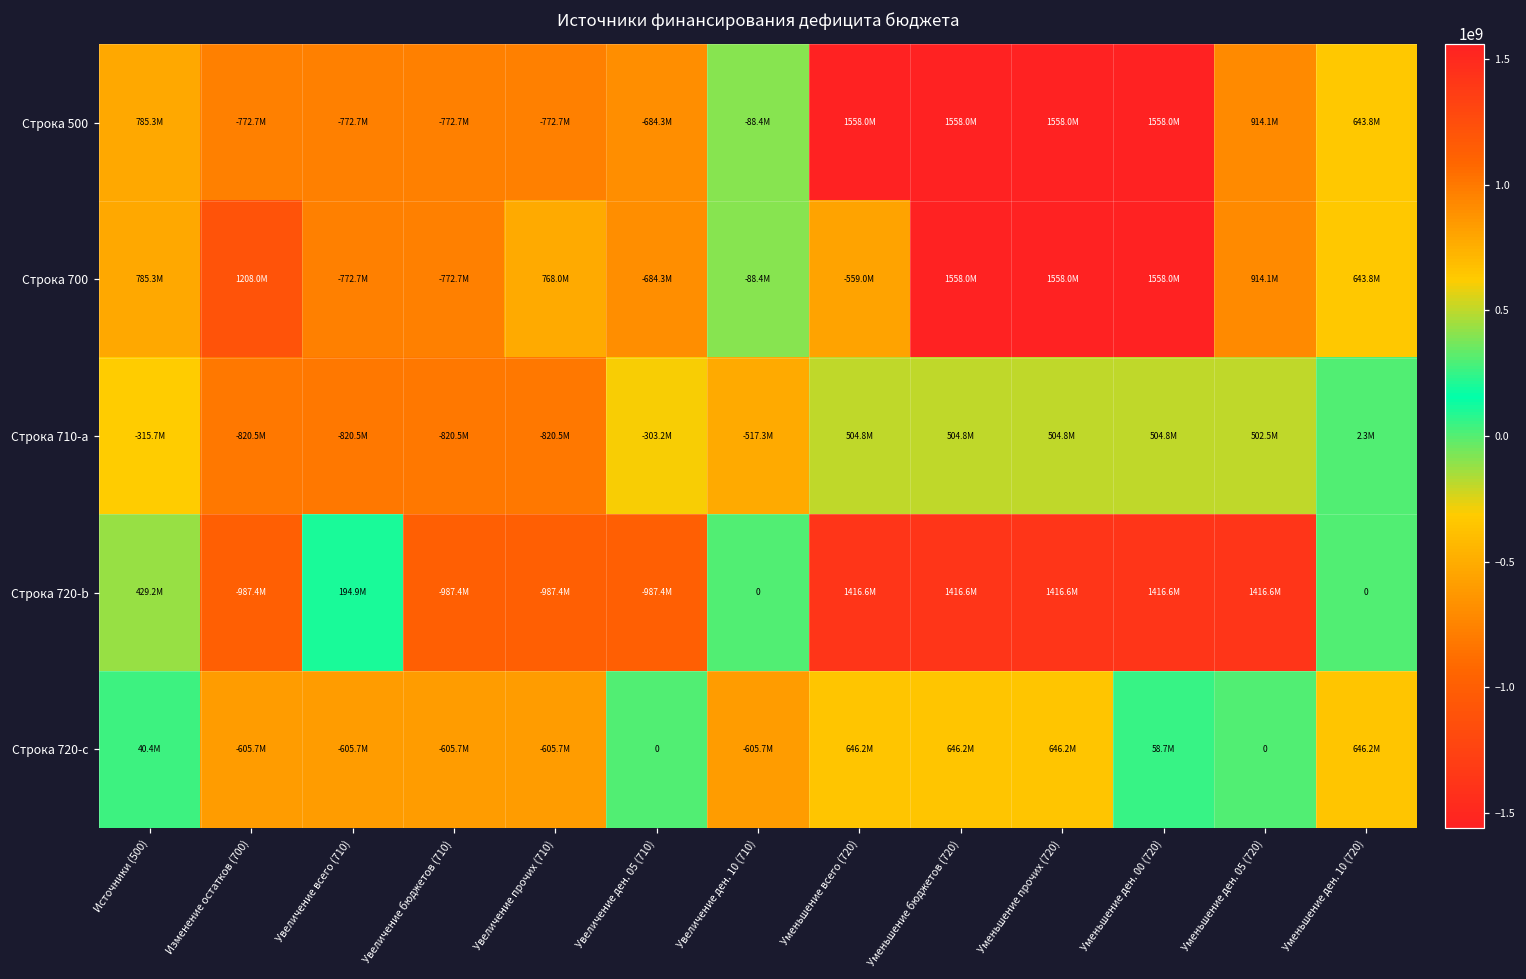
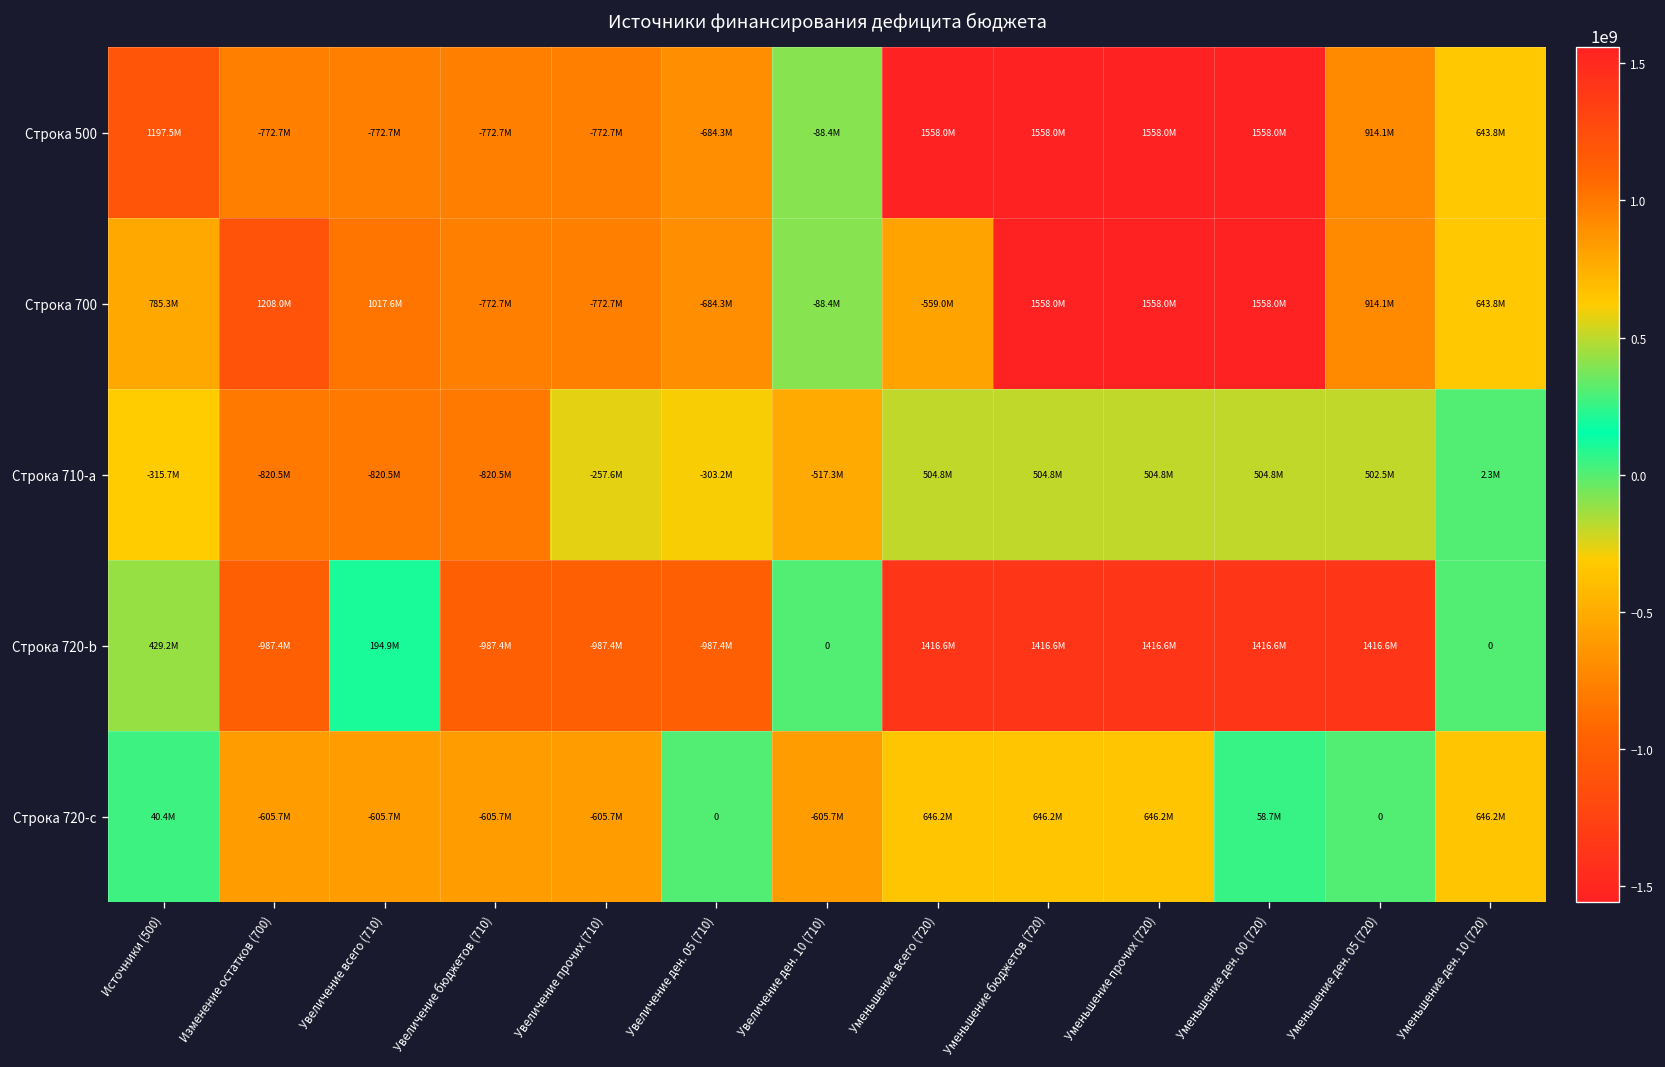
Строка 500, Источники (500): 785.3M -> 1197.5M
Строка 700, Увеличение всего (710): -772.7M -> 1017.6M
Строка 700, Увеличение прочих (710): 768.0M -> -772.7M
Строка 710-a, Увеличение прочих (710): -820.5M -> -257.6M
